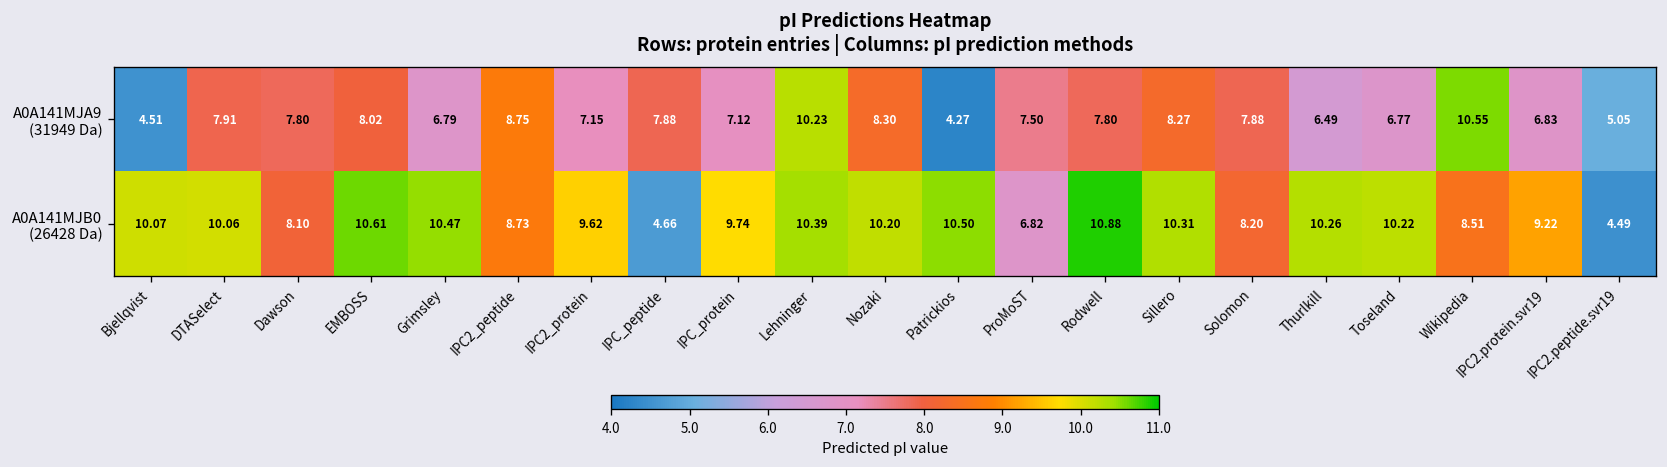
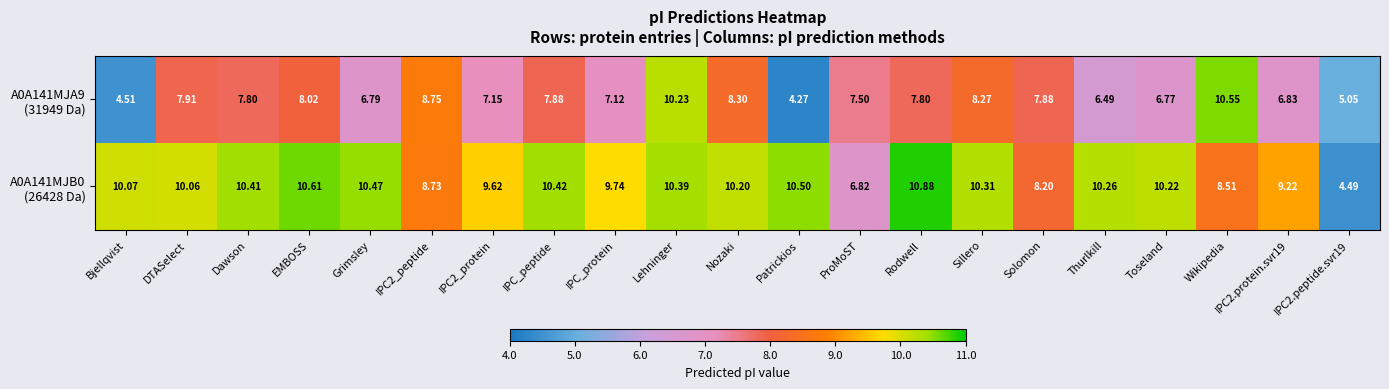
A0A141MJB0 (26428 Da), Dawson: 8.10 -> 10.41
A0A141MJB0 (26428 Da), IPC_peptide: 4.66 -> 10.42
